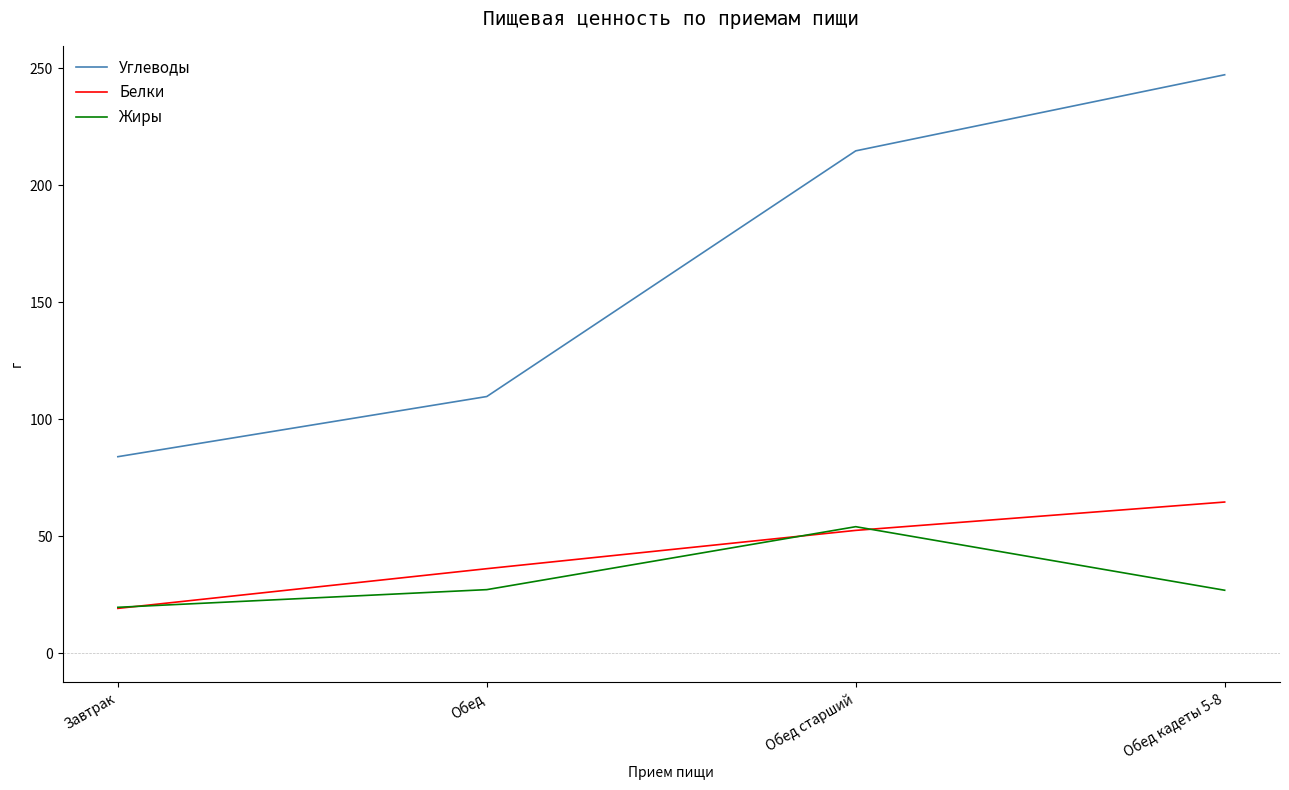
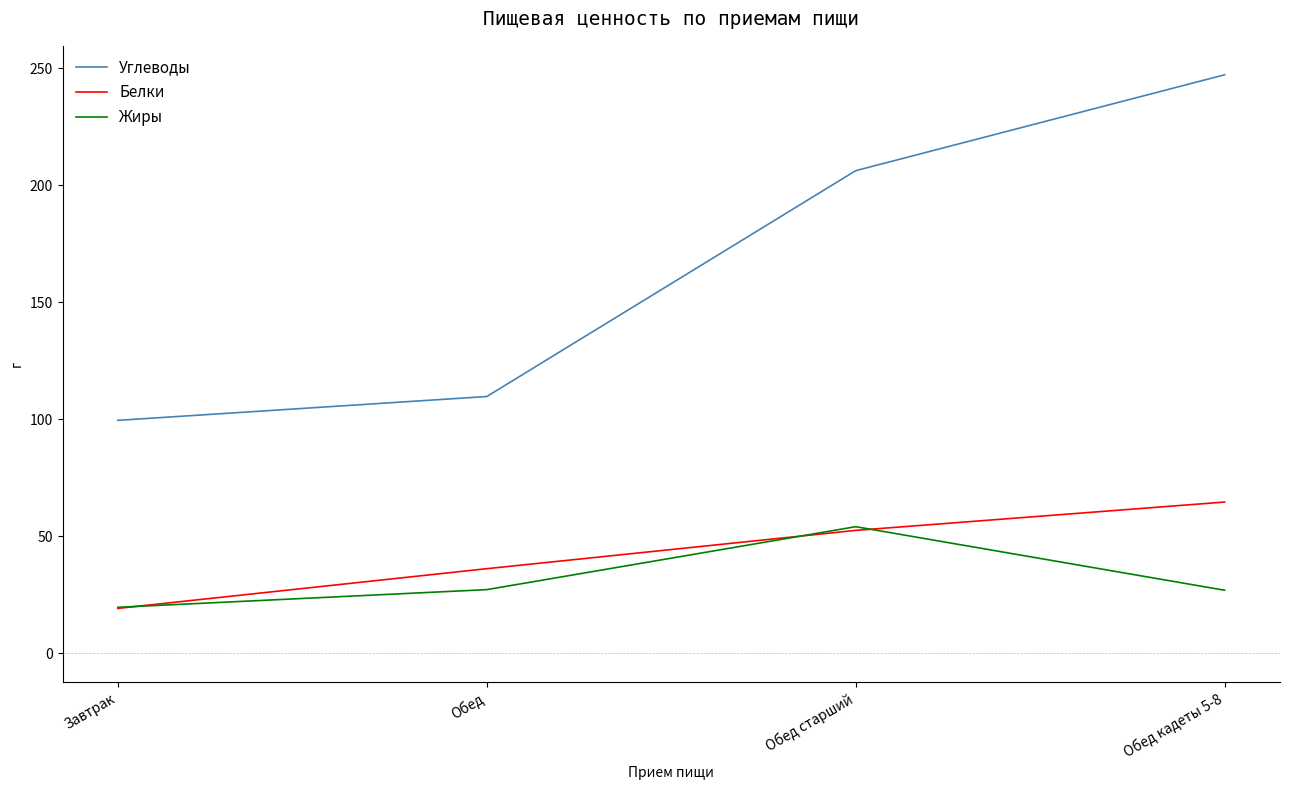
Углеводы, Завтрак: 84 -> 100
Углеводы, Обед старший: 215 -> 206
